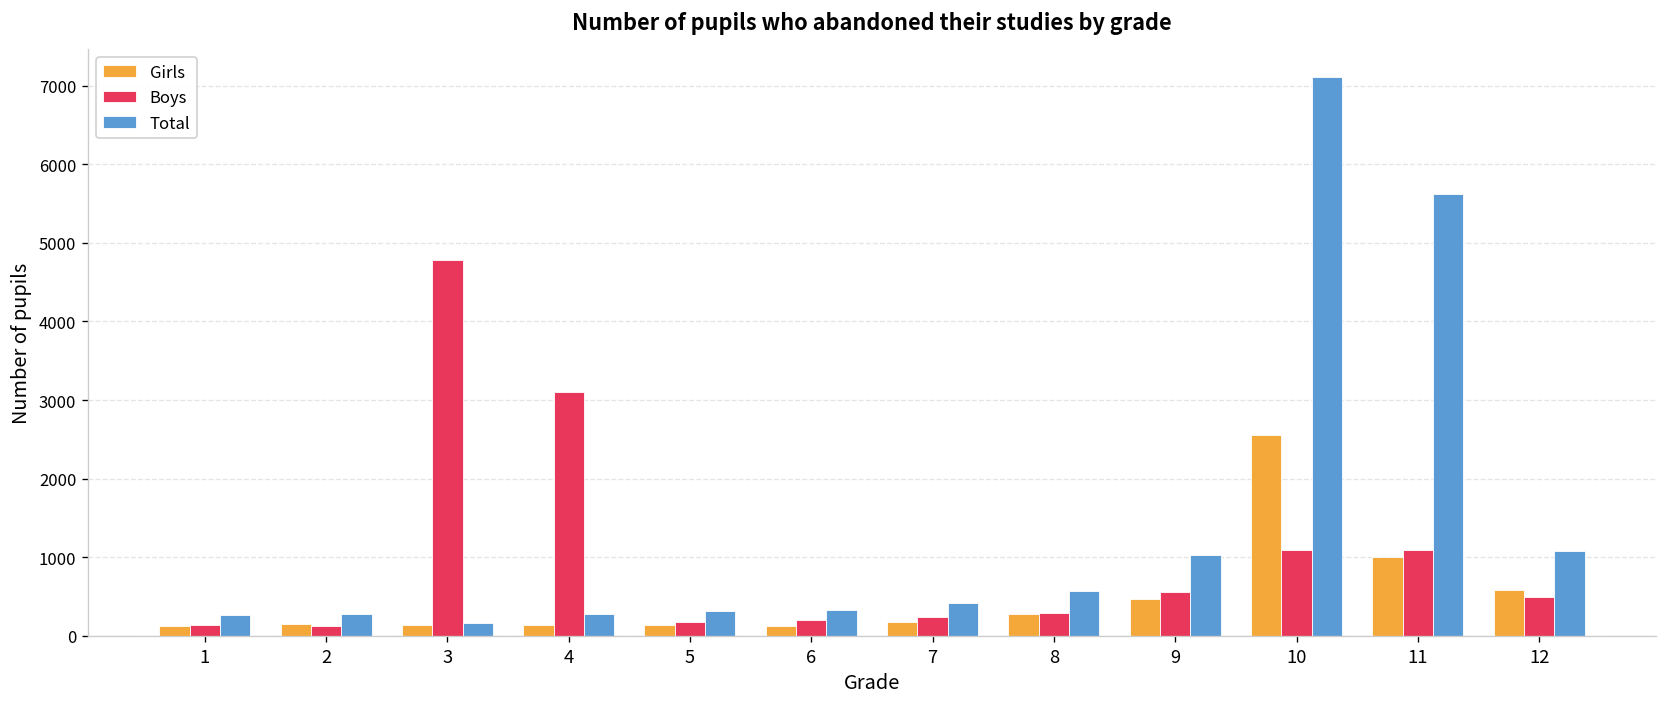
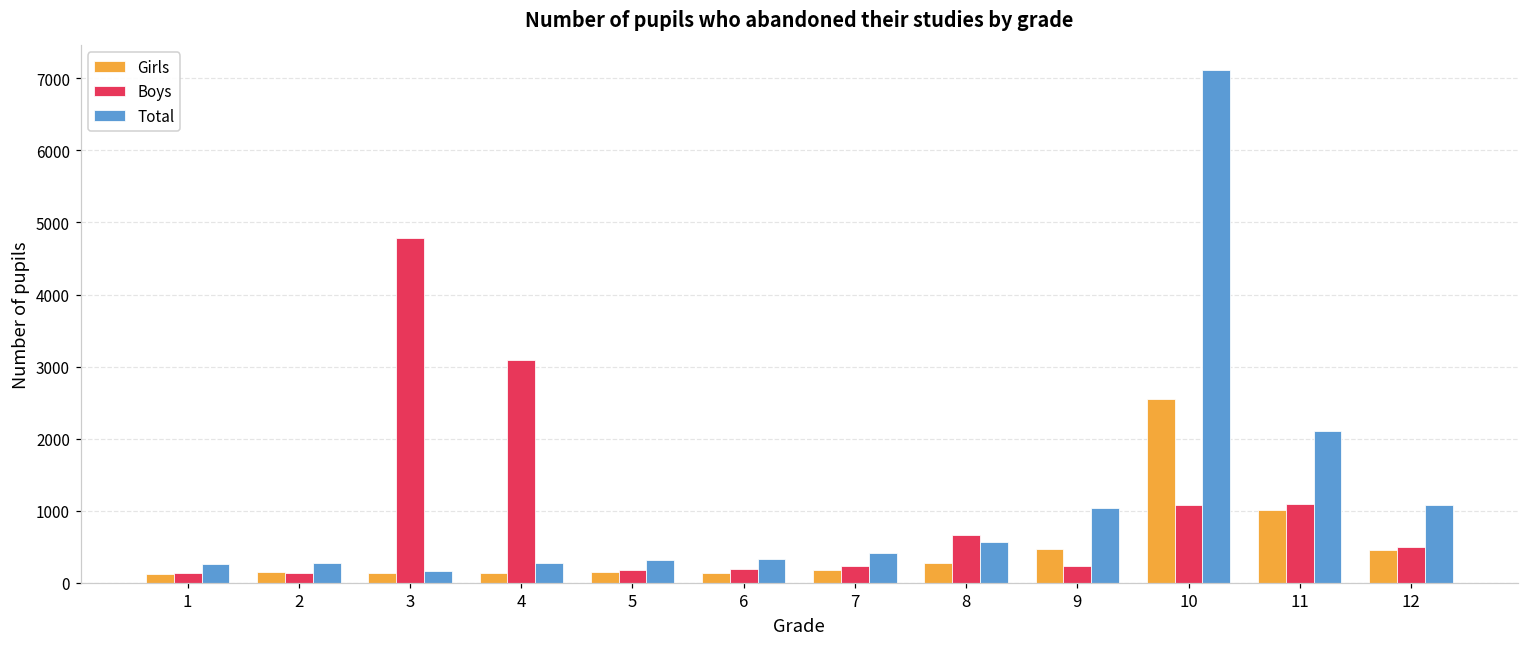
Boys, 8: 300 -> 700
Boys, 9: 600 -> 200
Total, 11: 5600 -> 2100
Girls, 12: 600 -> 500
